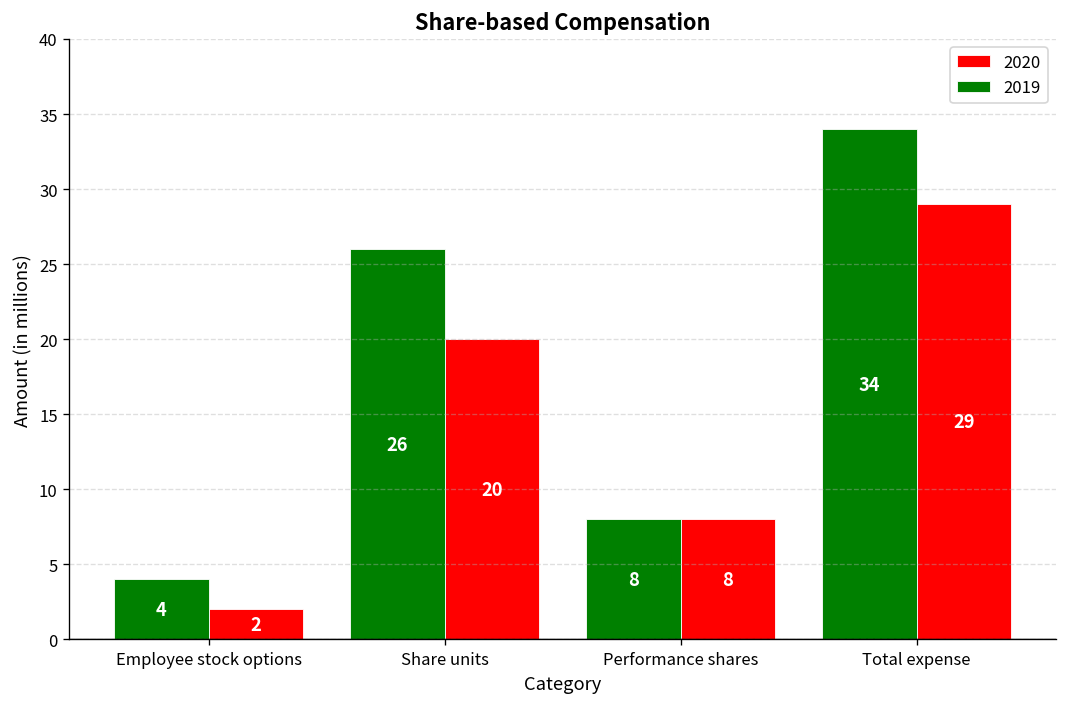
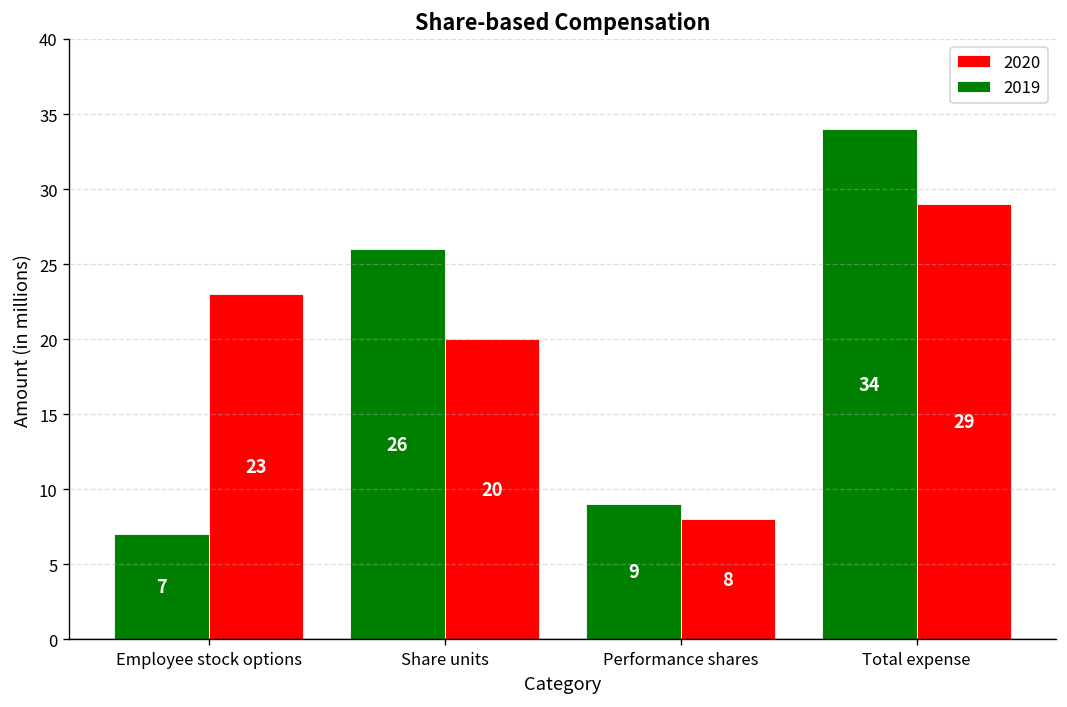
2019, Employee stock options: 4 -> 7
2020, Employee stock options: 2 -> 23
2019, Performance shares: 8 -> 9
